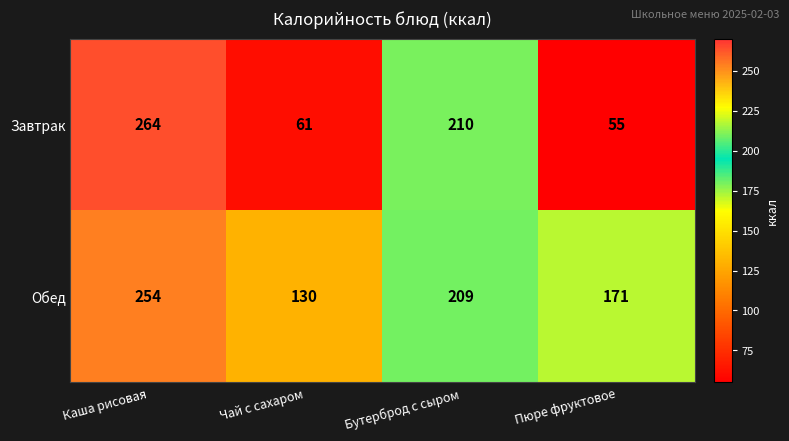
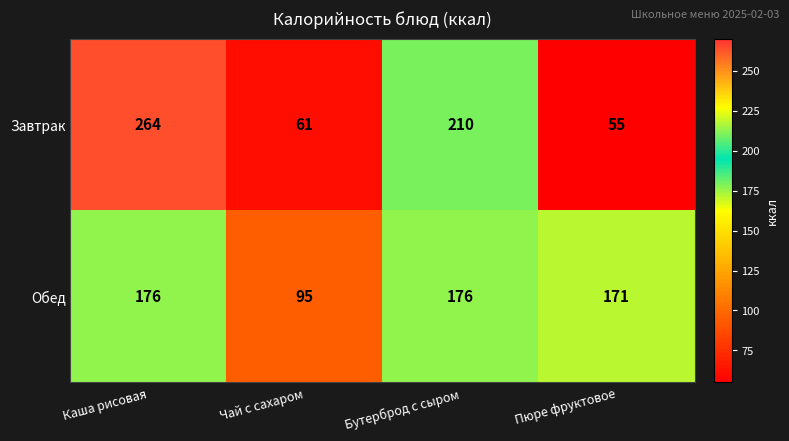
Обед, Каша рисовая: 254 -> 176
Обед, Чай с сахаром: 130 -> 95
Обед, Бутерброд с сыром: 209 -> 176
